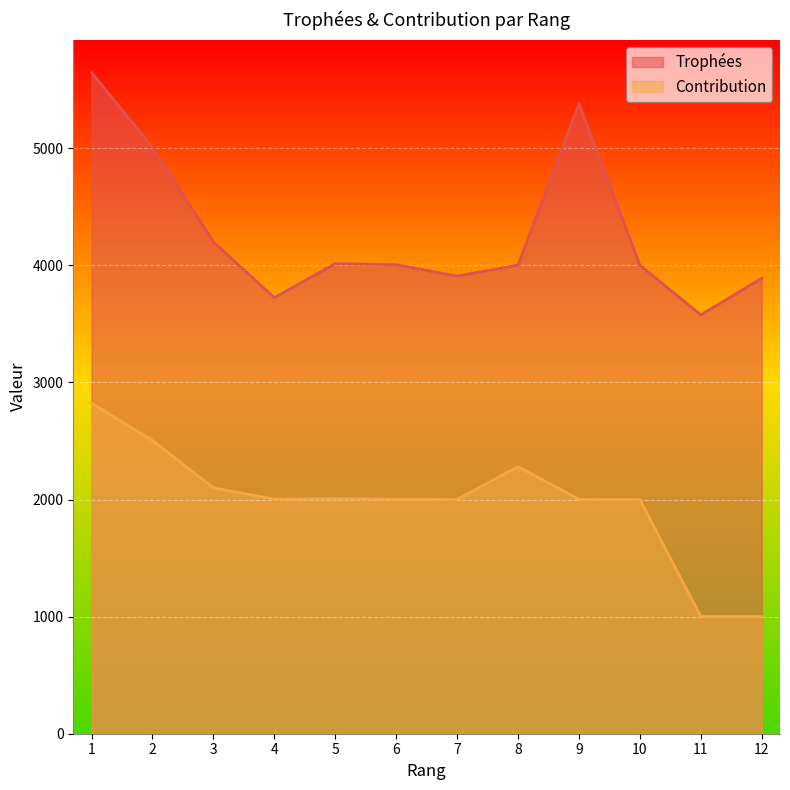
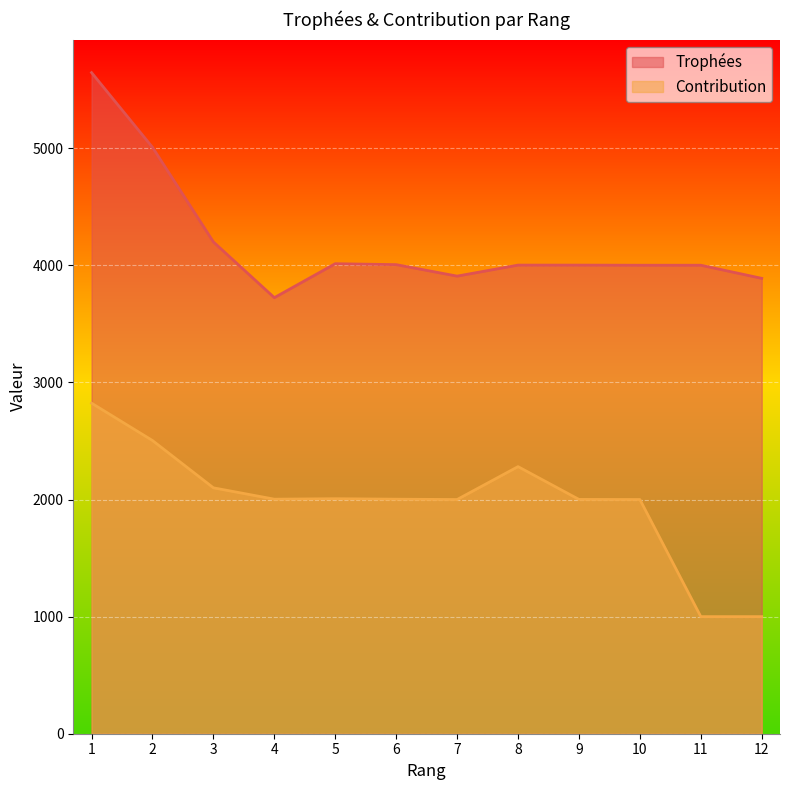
Trophées, 9: 5380 -> 4000
Trophées, 11: 3580 -> 4000
